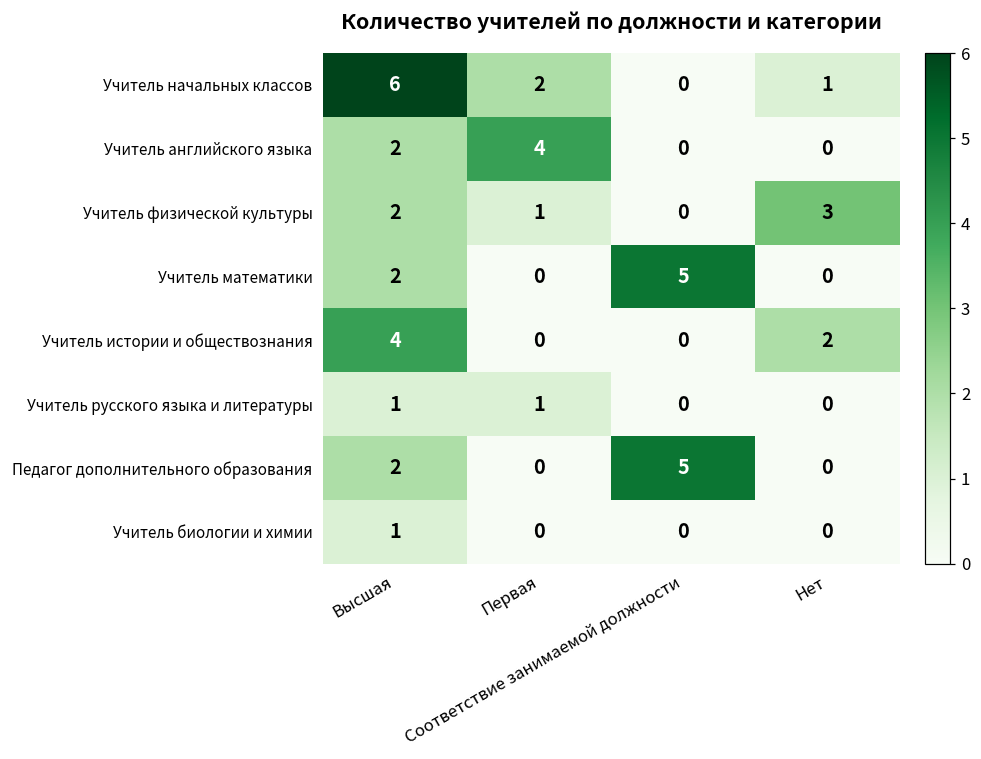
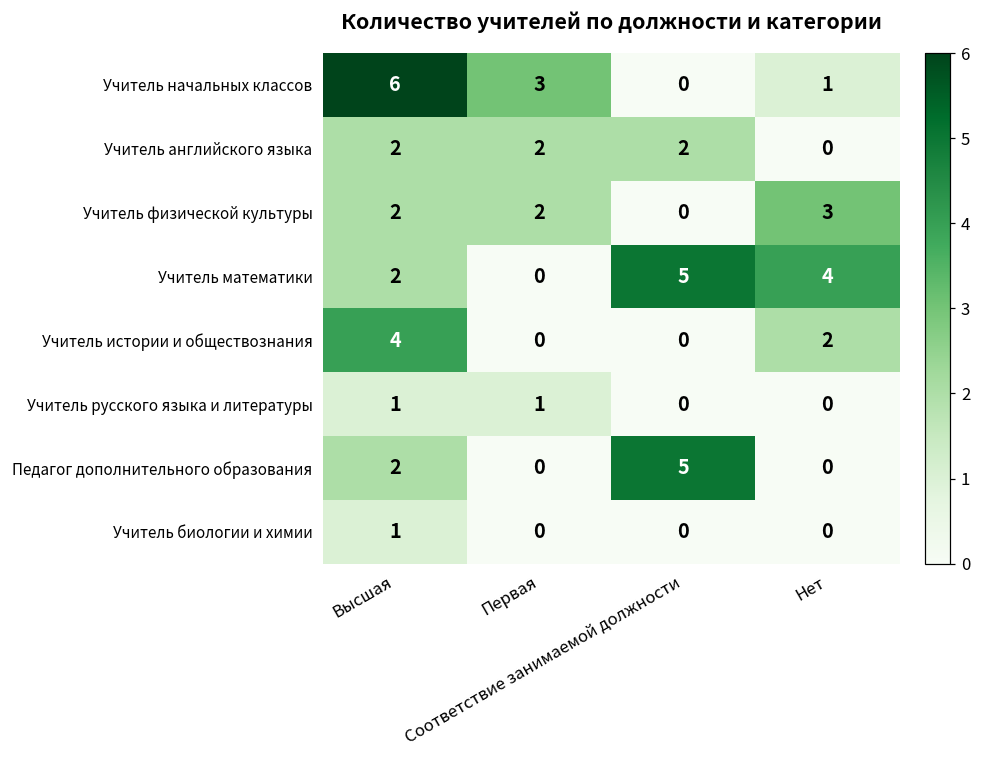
Учитель начальных классов, Первая: 2 -> 3
Учитель английского языка, Первая: 4 -> 2
Учитель английского языка, Соответствие занимаемой должности: 0 -> 2
Учитель физической культуры, Первая: 1 -> 2
Учитель математики, Нет: 0 -> 4
